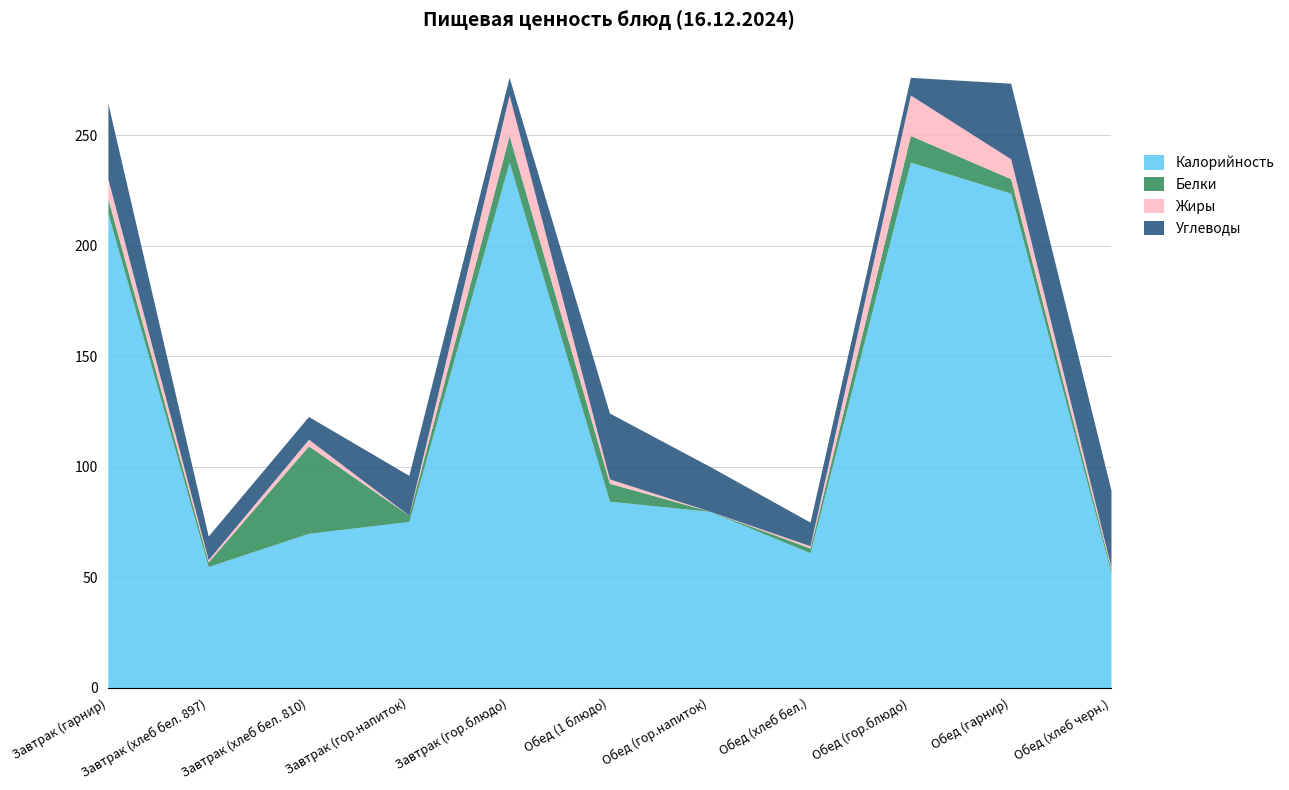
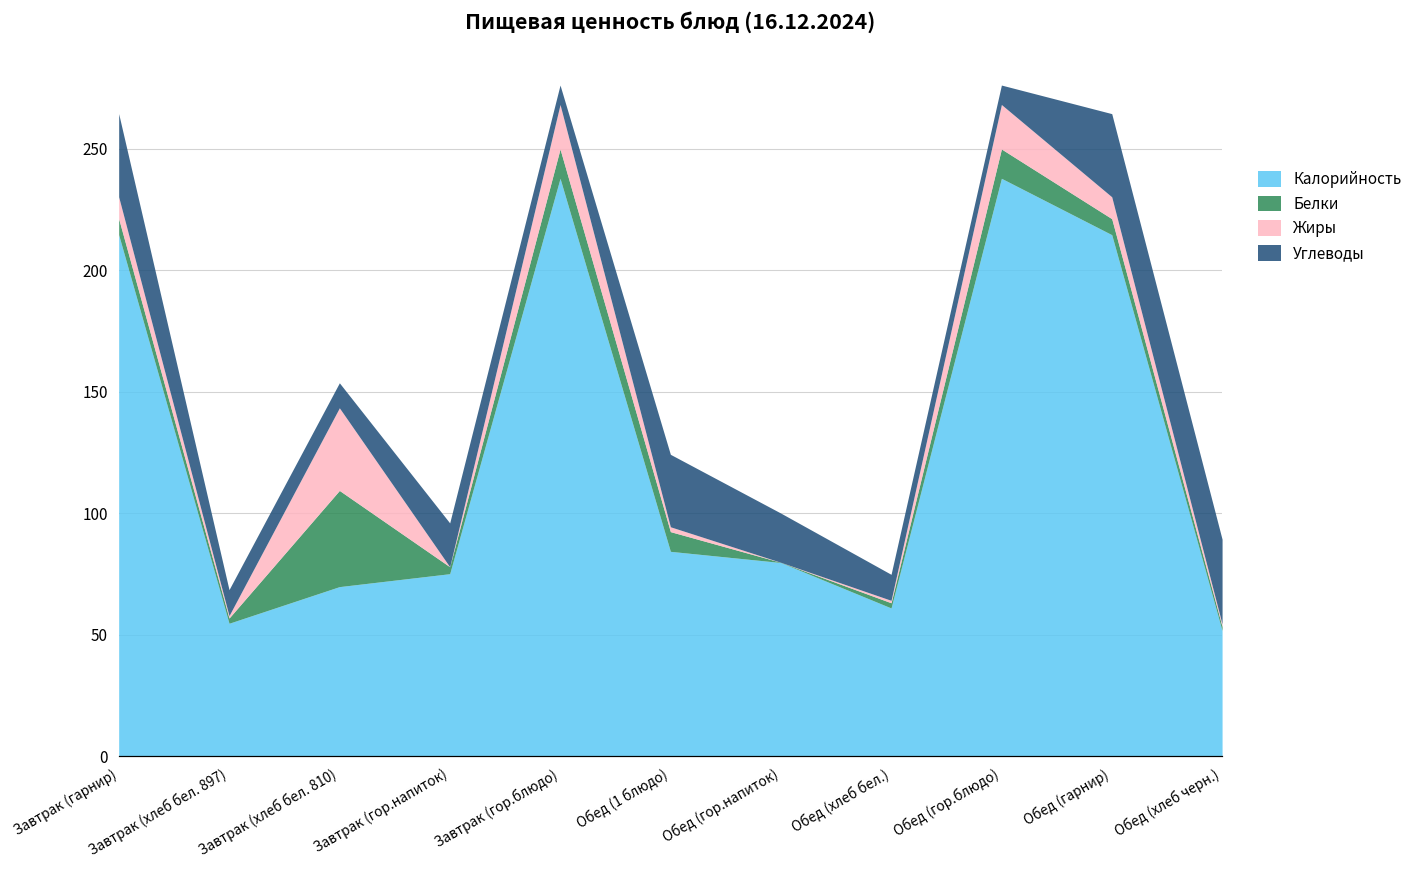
Жиры, Завтрак (хлеб бел. 810): 3 -> 34
Калорийность, Обед (гарнир): 224 -> 215
